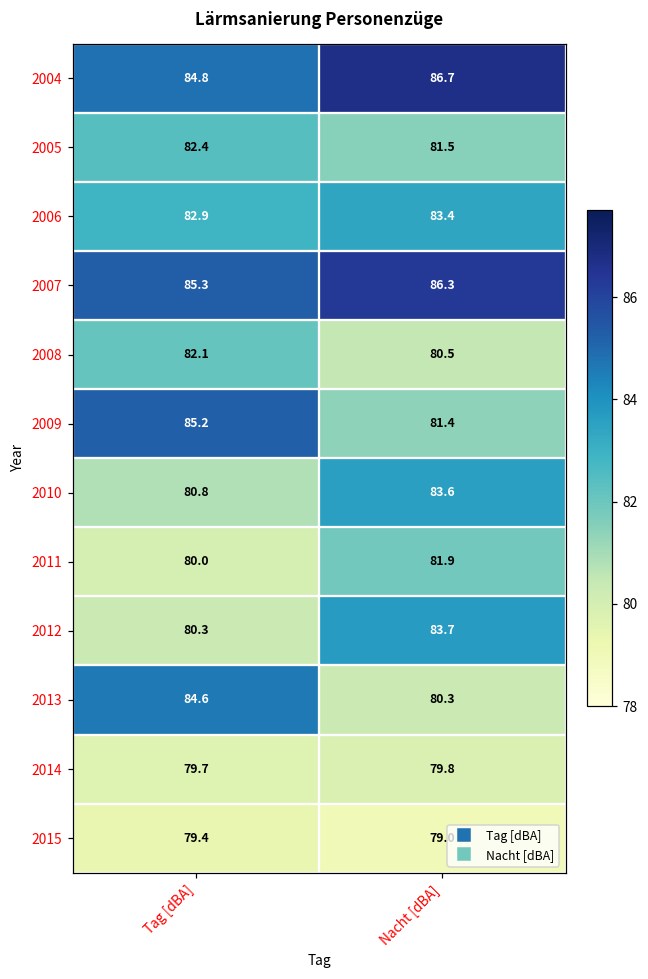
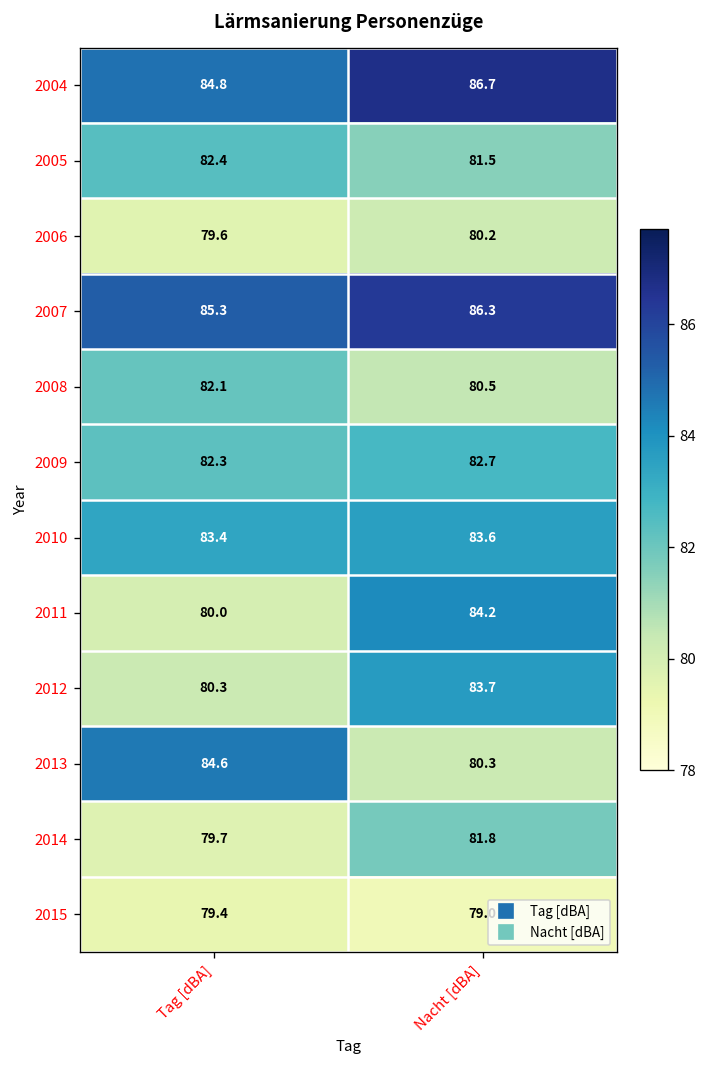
2006, Tag [dBA]: 82.9 -> 79.6
2006, Nacht [dBA]: 83.4 -> 80.2
2009, Tag [dBA]: 85.2 -> 82.3
2009, Nacht [dBA]: 81.4 -> 82.7
2010, Tag [dBA]: 80.8 -> 83.4
2011, Nacht [dBA]: 81.9 -> 84.2
2014, Nacht [dBA]: 79.8 -> 81.8
